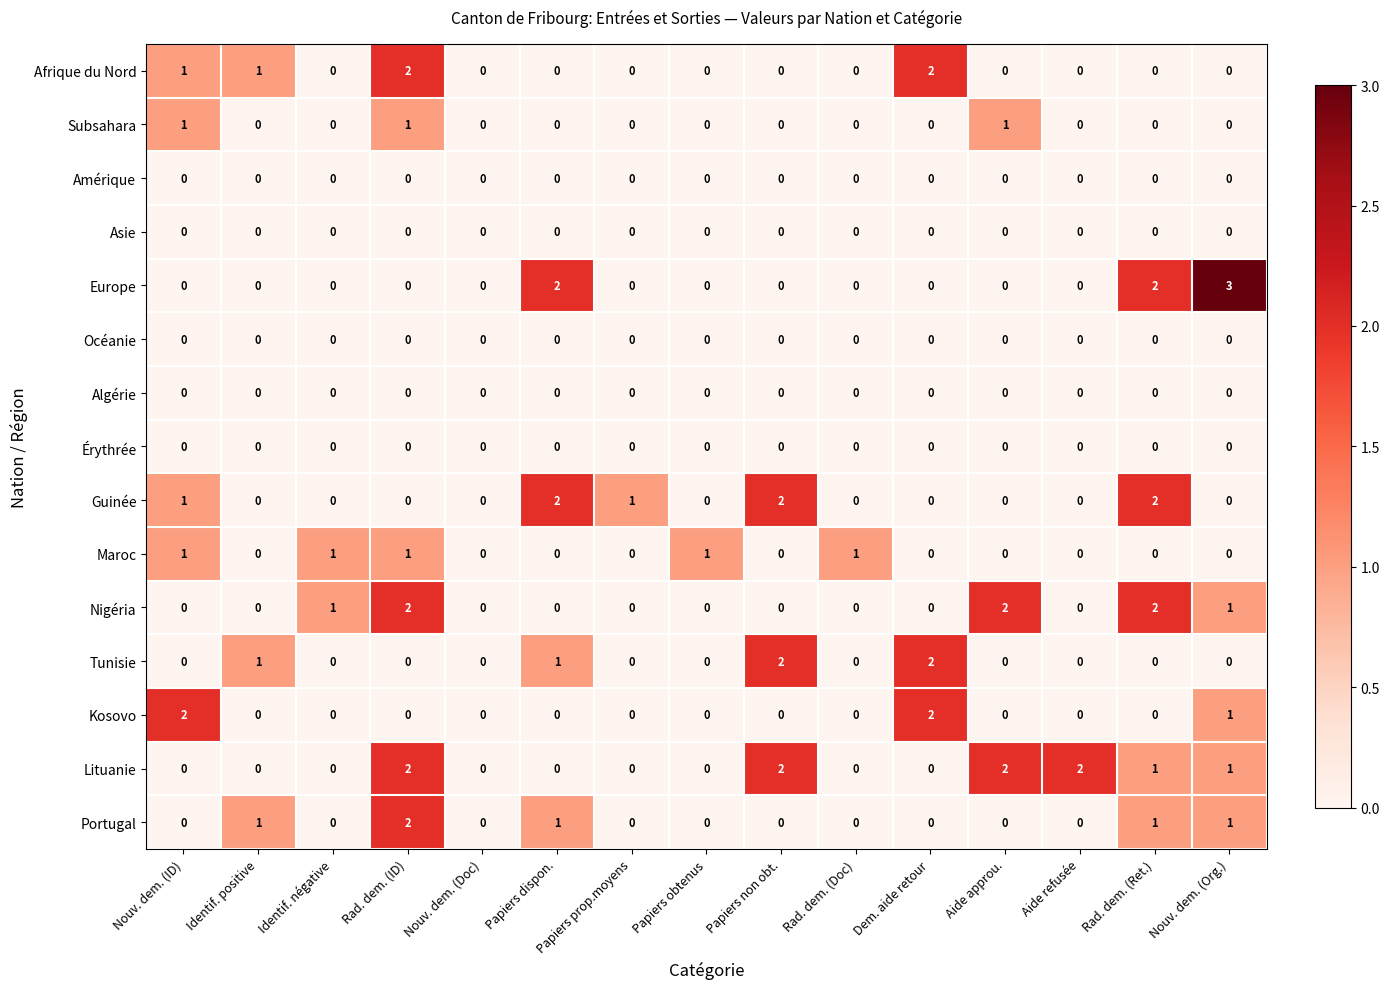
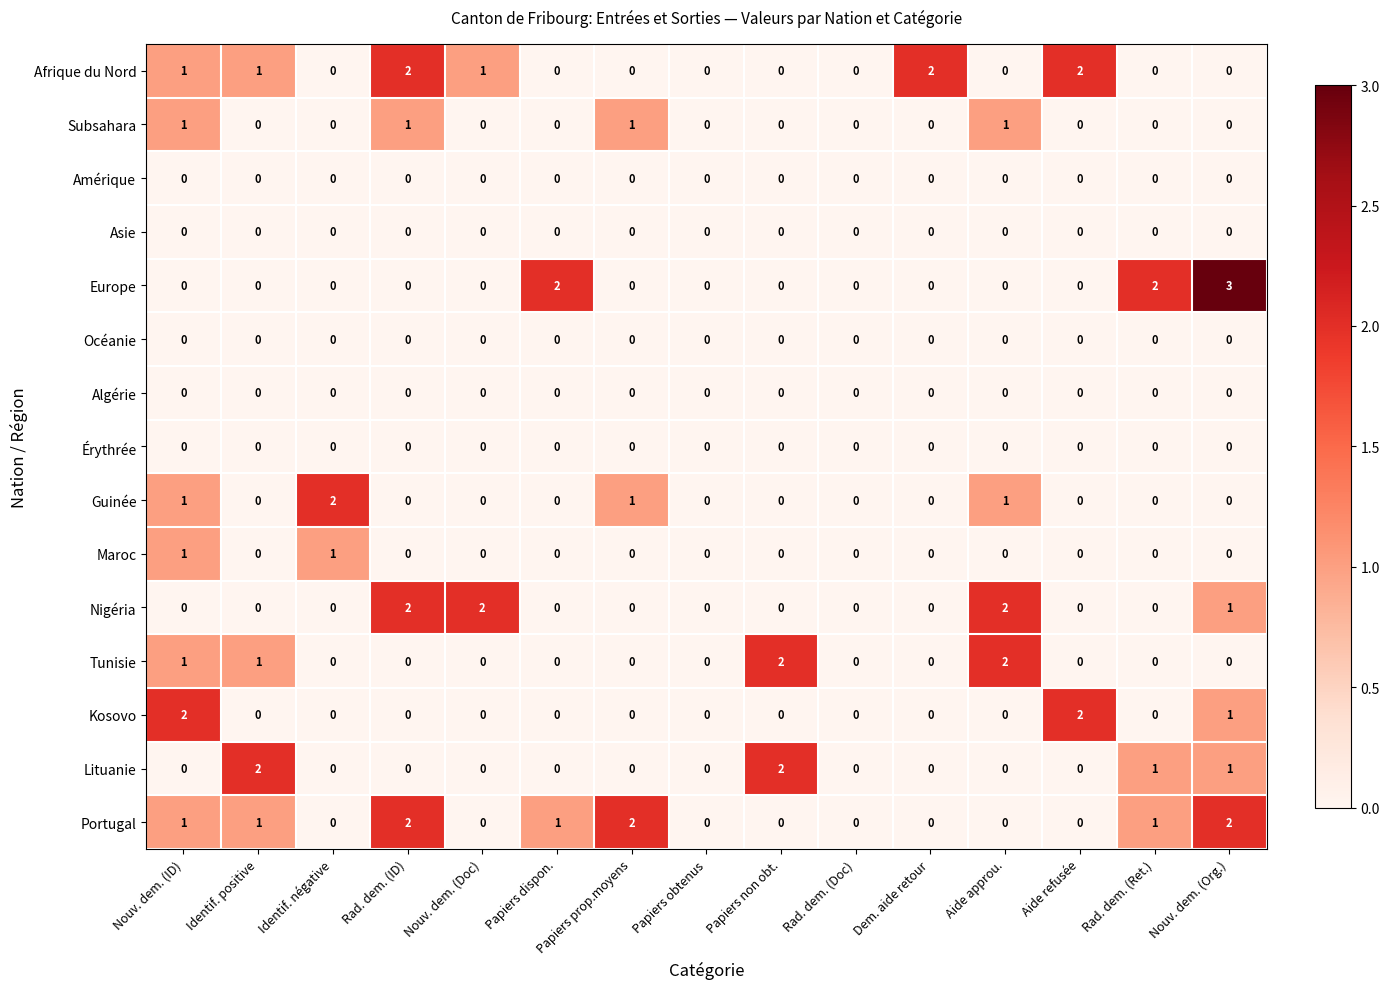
Afrique du Nord, Nouv. dem. (Doc): 0 -> 1
Afrique du Nord, Aide refusée: 0 -> 2
Subsahara, Papiers prop.moyens: 0 -> 1
Guinée, Identif. négative: 0 -> 2
Guinée, Papiers dispon.: 2 -> 0
Guinée, Papiers non obt.: 2 -> 0
Guinée, Aide approu.: 0 -> 1
Guinée, Rad. dem. (Ret.): 2 -> 0
Maroc, Rad. dem. (ID): 1 -> 0
Maroc, Papiers obtenus: 1 -> 0
Maroc, Rad. dem. (Doc): 1 -> 0
Nigéria, Identif. négative: 1 -> 0
Nigéria, Nouv. dem. (Doc): 0 -> 2
Nigéria, Rad. dem. (Ret.): 2 -> 0
Tunisie, Nouv. dem. (ID): 0 -> 1
Tunisie, Papiers dispon.: 1 -> 0
Tunisie, Dem. aide retour: 2 -> 0
Tunisie, Aide approu.: 0 -> 2
Kosovo, Dem. aide retour: 2 -> 0
Kosovo, Aide refusée: 0 -> 2
Lituanie, Identif. positive: 0 -> 2
Lituanie, Rad. dem. (ID): 2 -> 0
Lituanie, Aide approu.: 2 -> 0
Lituanie, Aide refusée: 2 -> 0
Portugal, Nouv. dem. (ID): 0 -> 1
Portugal, Papiers prop.moyens: 0 -> 2
Portugal, Nouv. dem. (Org.): 1 -> 2
